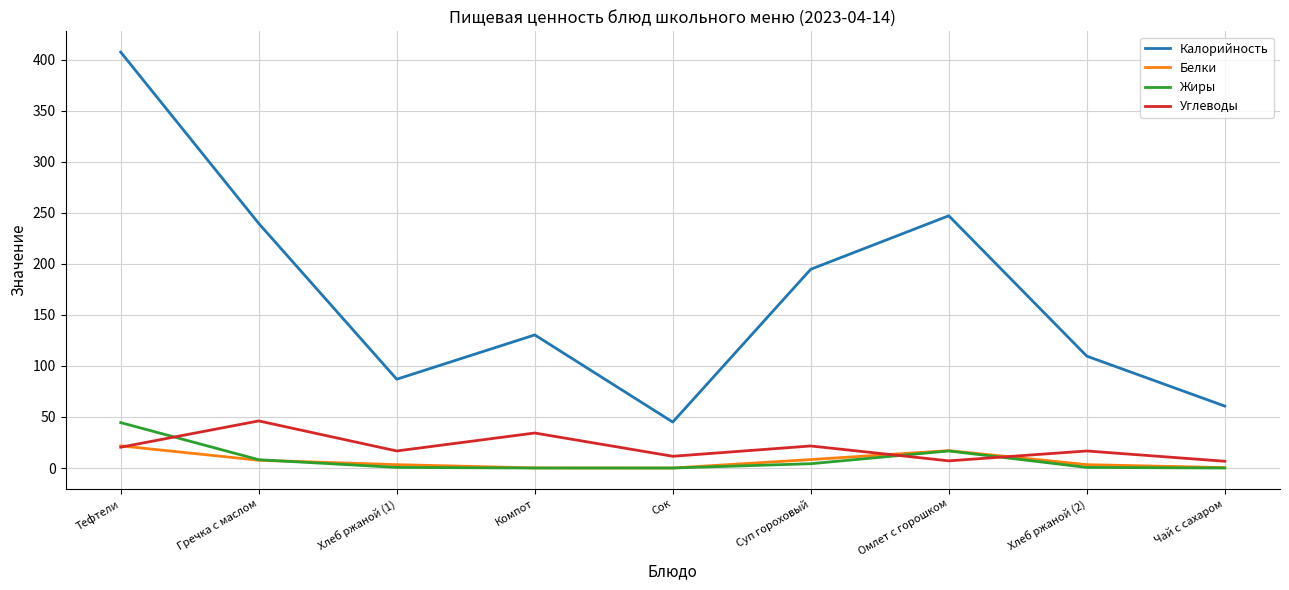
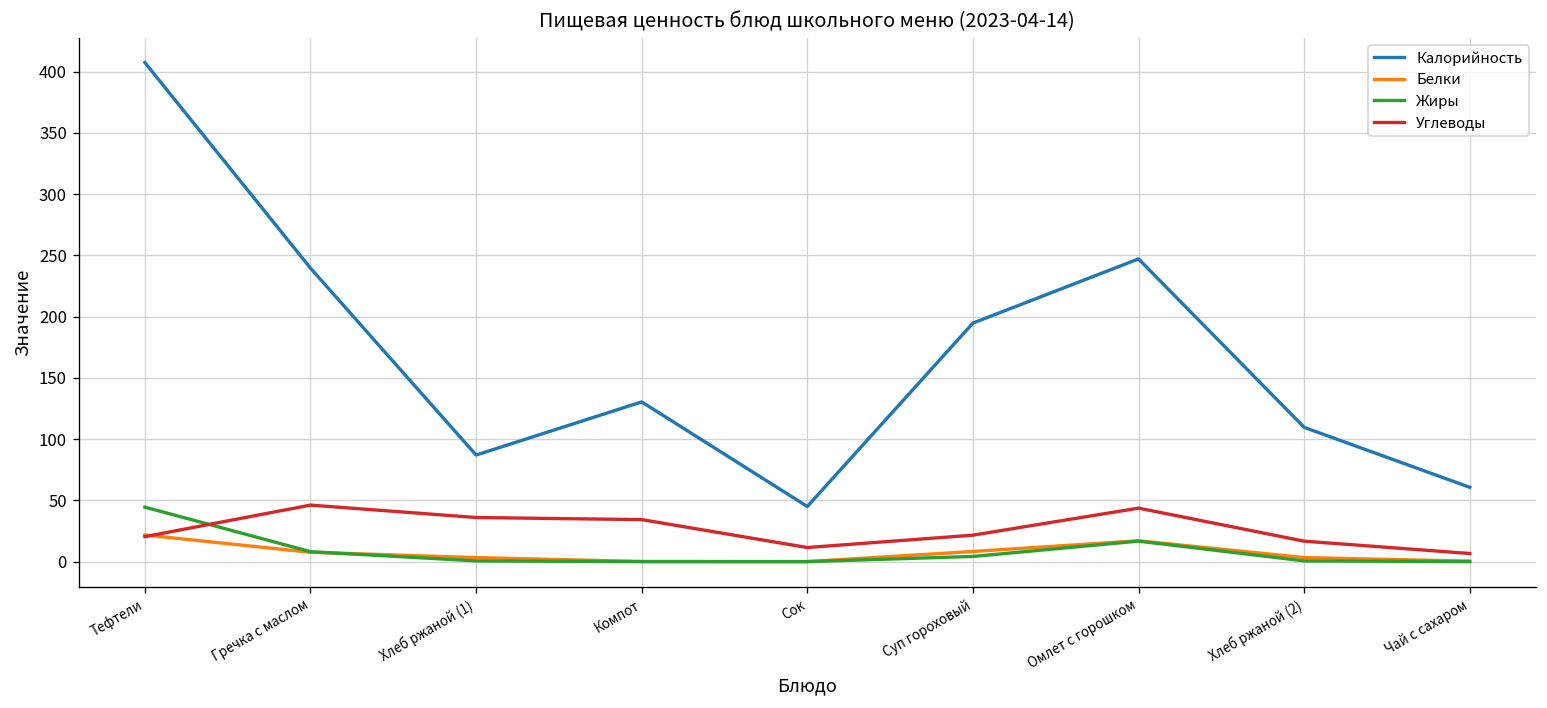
Углеводы, Хлеб ржаной (1): 17 -> 36
Углеводы, Омлет с горошком: 7 -> 44
